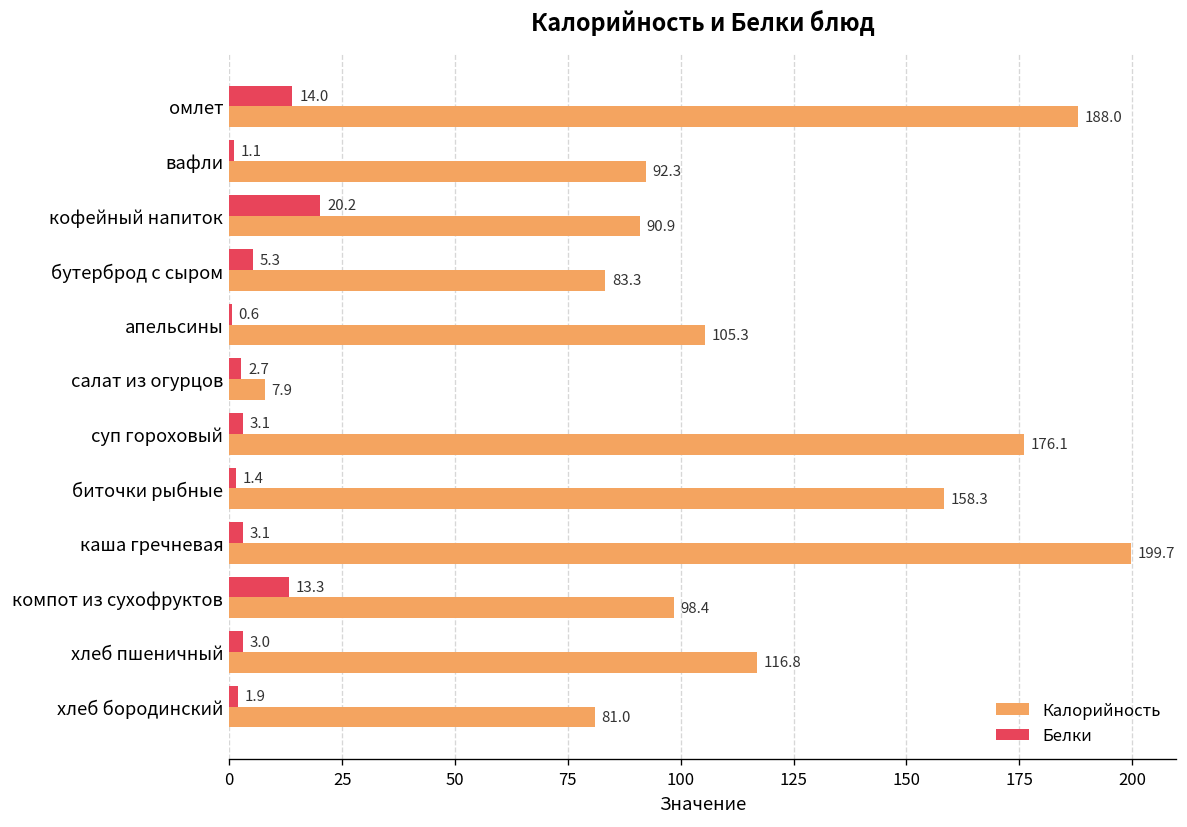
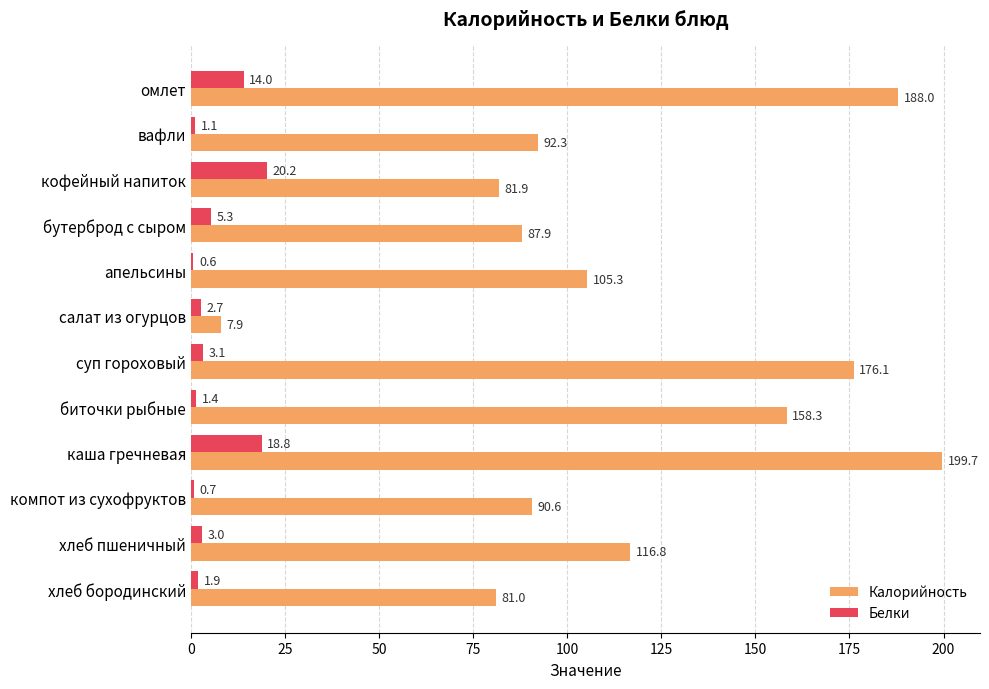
Калорийность, кофейный напиток: 90.9 -> 81.9
Калорийность, бутерброд с сыром: 83.3 -> 87.9
Белки, каша гречневая: 3.1 -> 18.8
Белки, компот из сухофруктов: 13.3 -> 0.7
Калорийность, компот из сухофруктов: 98.4 -> 90.6
